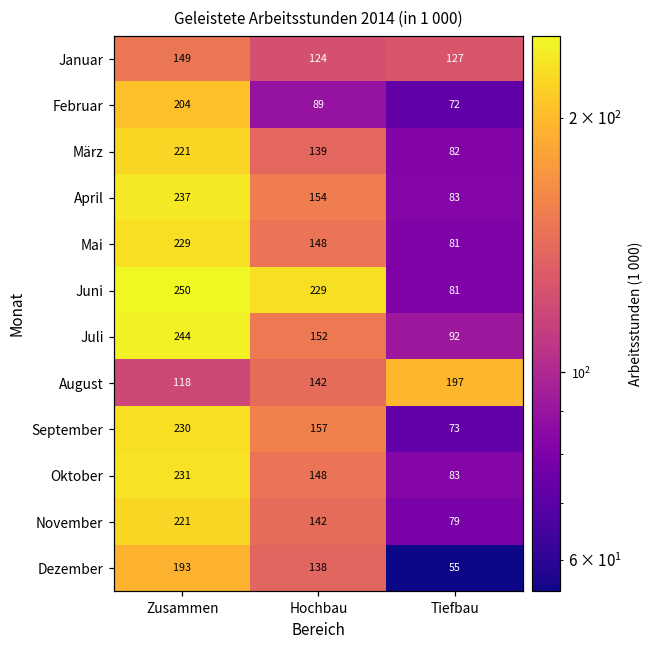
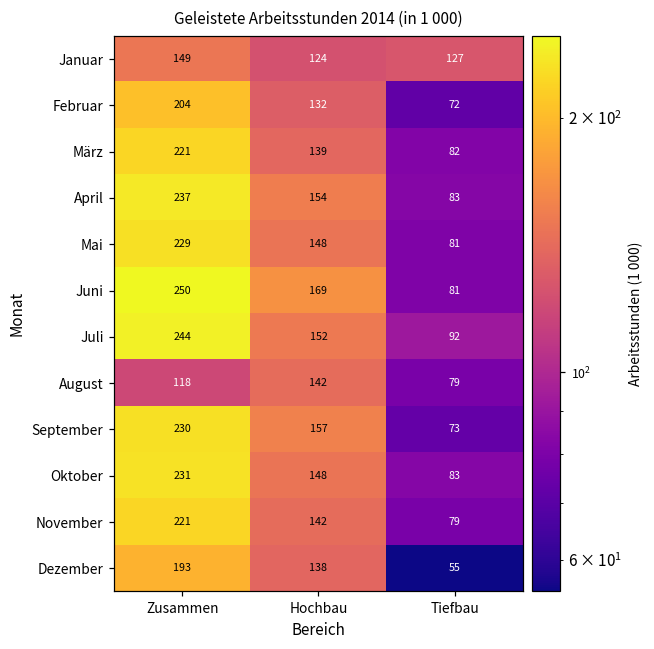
Februar, Hochbau: 89 -> 132
Juni, Hochbau: 229 -> 169
August, Tiefbau: 197 -> 79
